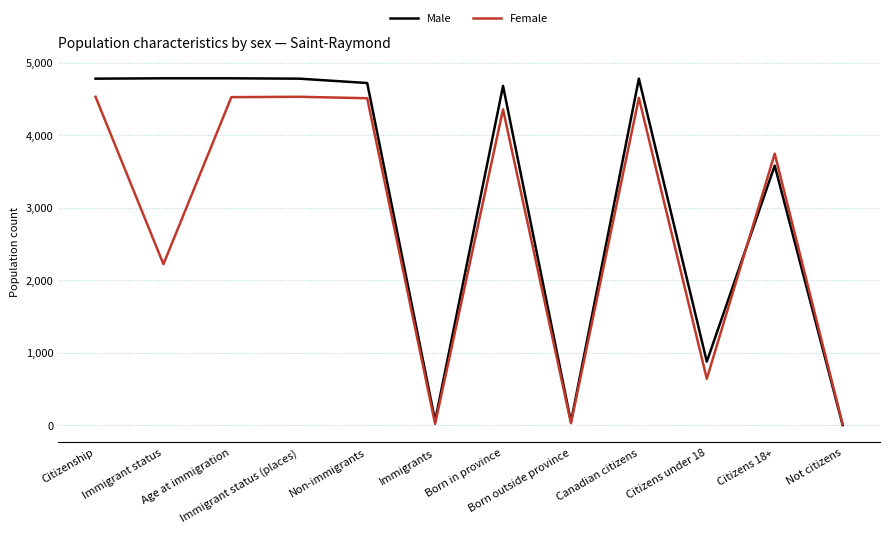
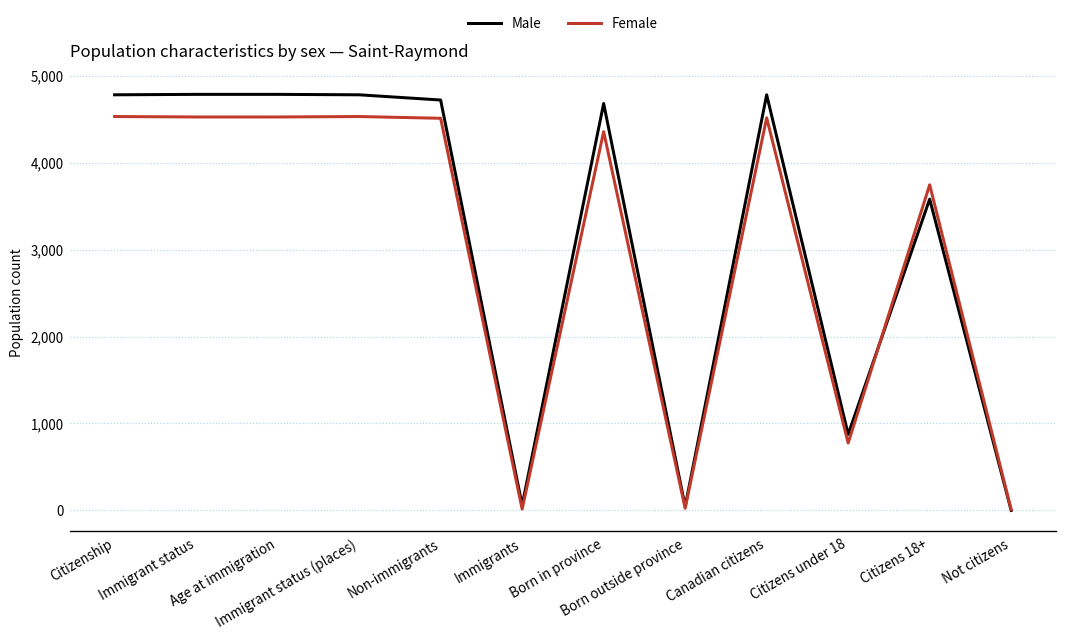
Female, Immigrant status: 2,200 -> 4,500
Female, Citizens under 18: 600 -> 800
